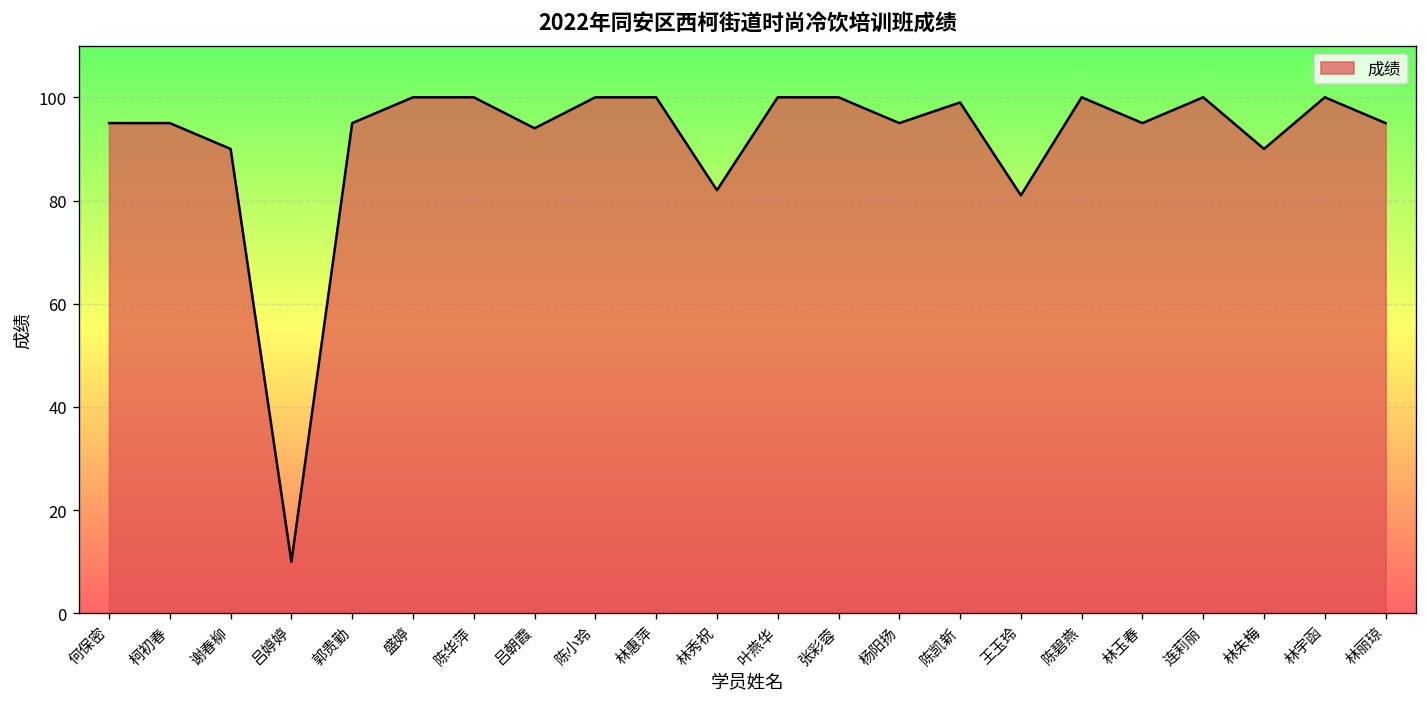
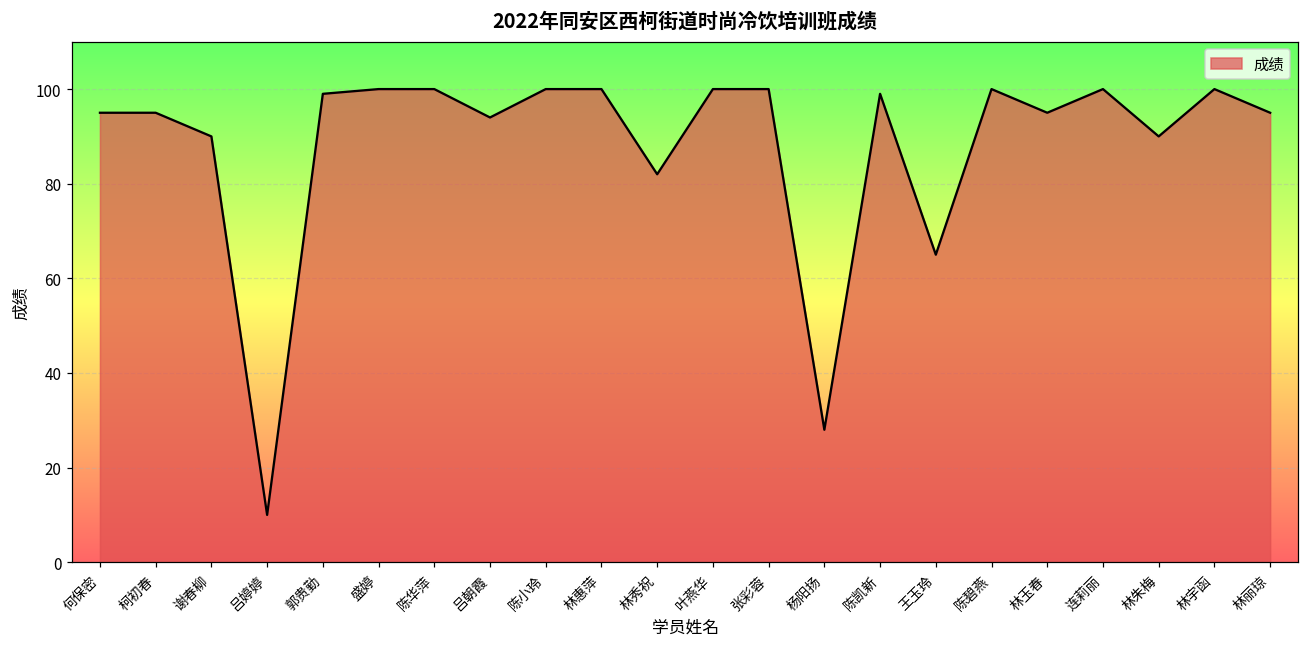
郭贵勤: 95 -> 99
杨阳扬: 95 -> 28
王玉玲: 81 -> 65
